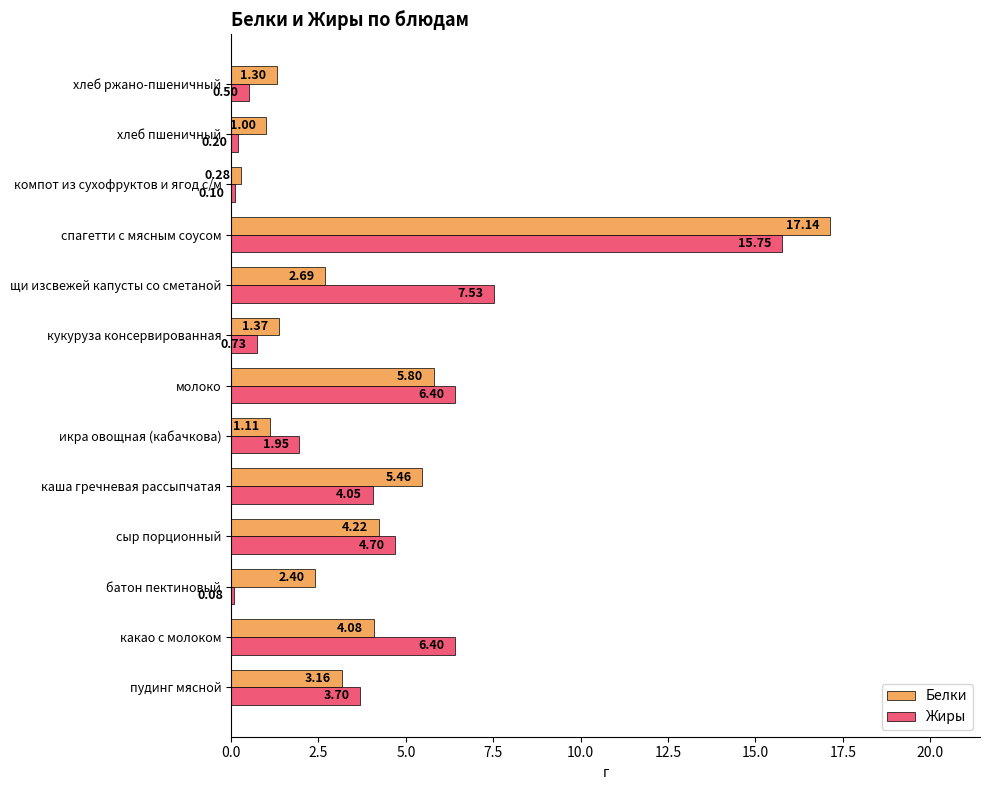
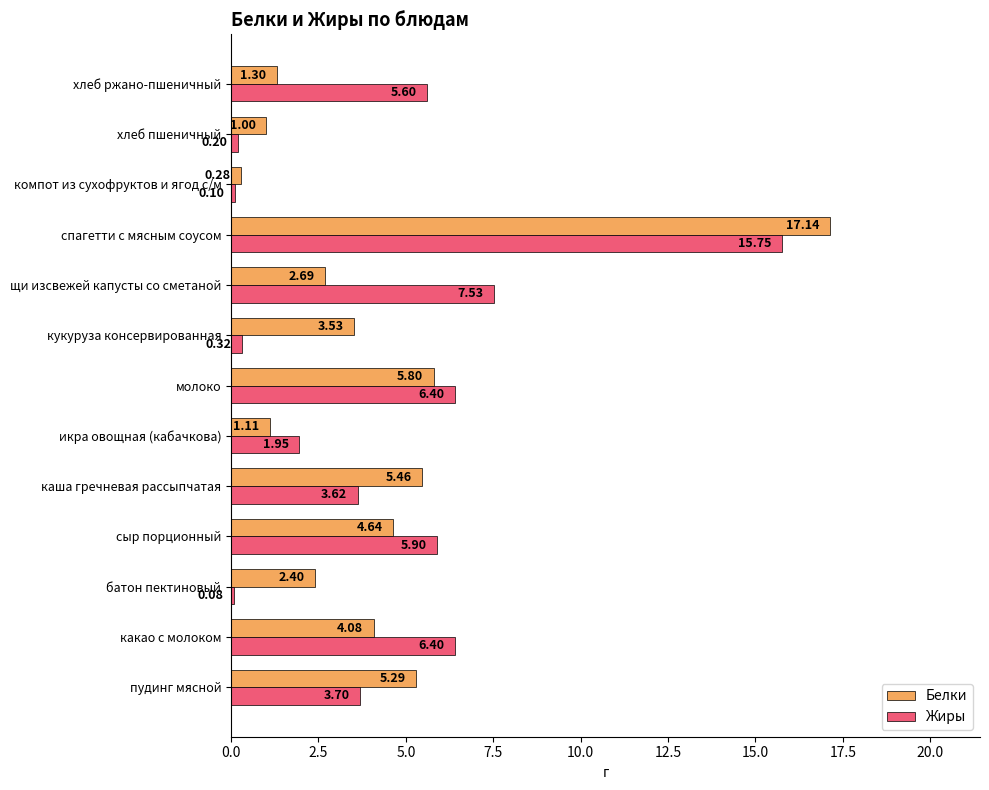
Жиры, хлеб ржано-пшеничный: 0.50 -> 5.60
Белки, кукуруза консервированная: 1.37 -> 3.53
Жиры, кукуруза консервированная: 0.73 -> 0.32
Жиры, каша гречневая рассыпчатая: 4.05 -> 3.62
Белки, сыр порционный: 4.22 -> 4.64
Жиры, сыр порционный: 4.70 -> 5.90
Белки, пудинг мясной: 3.16 -> 5.29
